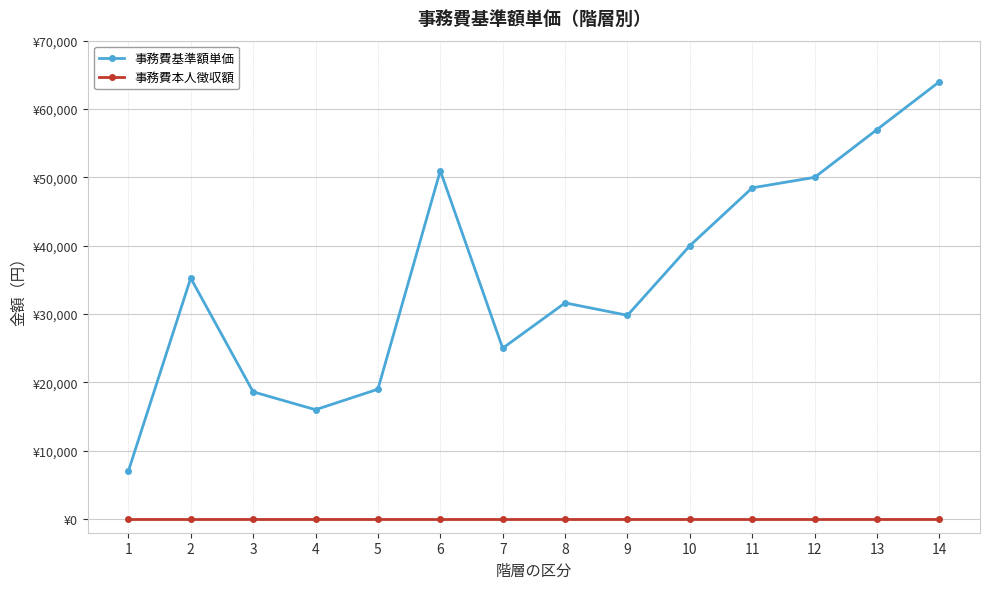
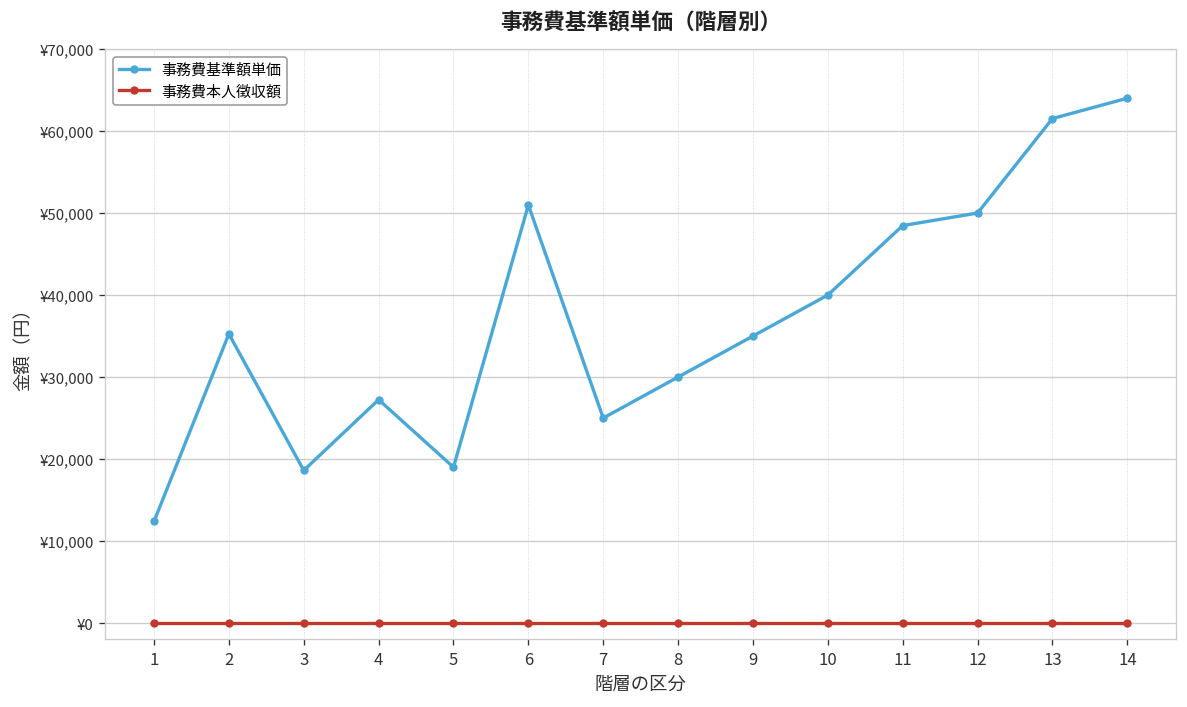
事務費基準額単価, 1: ¥7,000 -> ¥12,000
事務費基準額単価, 4: ¥16,000 -> ¥27,000
事務費基準額単価, 8: ¥32,000 -> ¥30,000
事務費基準額単価, 9: ¥30,000 -> ¥35,000
事務費基準額単価, 13: ¥57,000 -> ¥62,000
